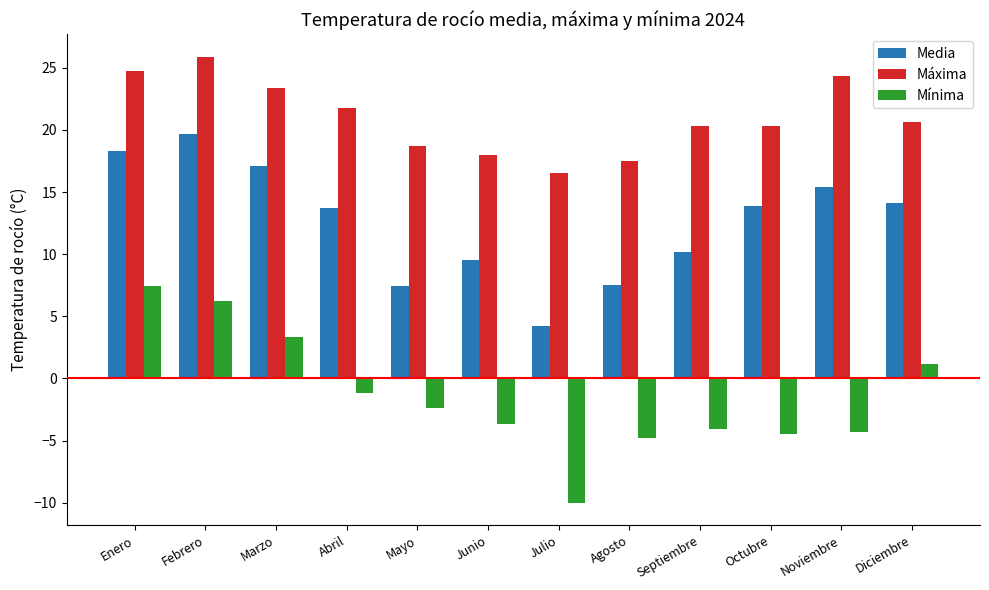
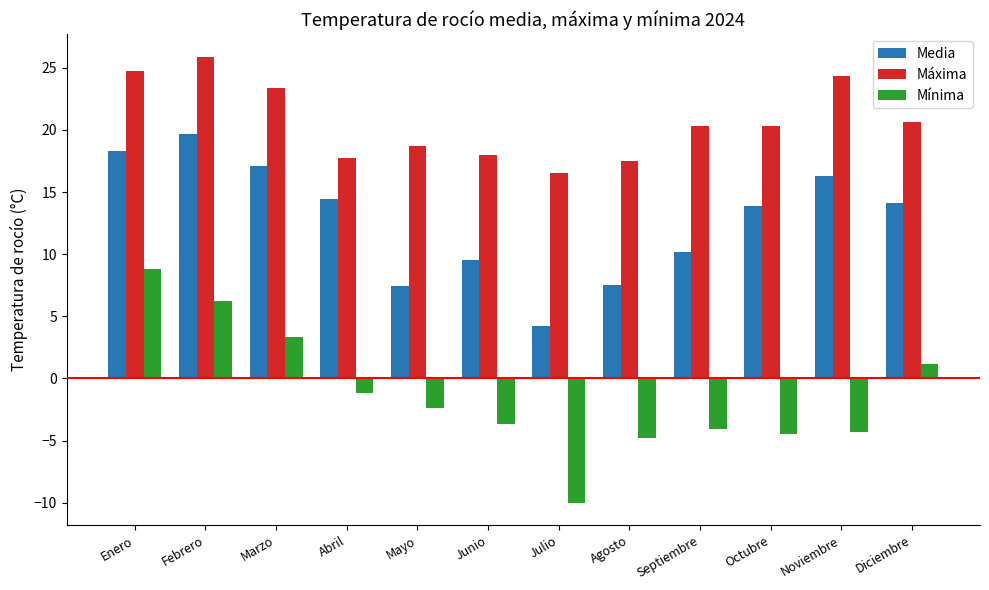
Mínima, Enero: 7.4 -> 8.8
Media, Abril: 13.7 -> 14.4
Máxima, Abril: 21.8 -> 17.7
Media, Noviembre: 15.4 -> 16.3
